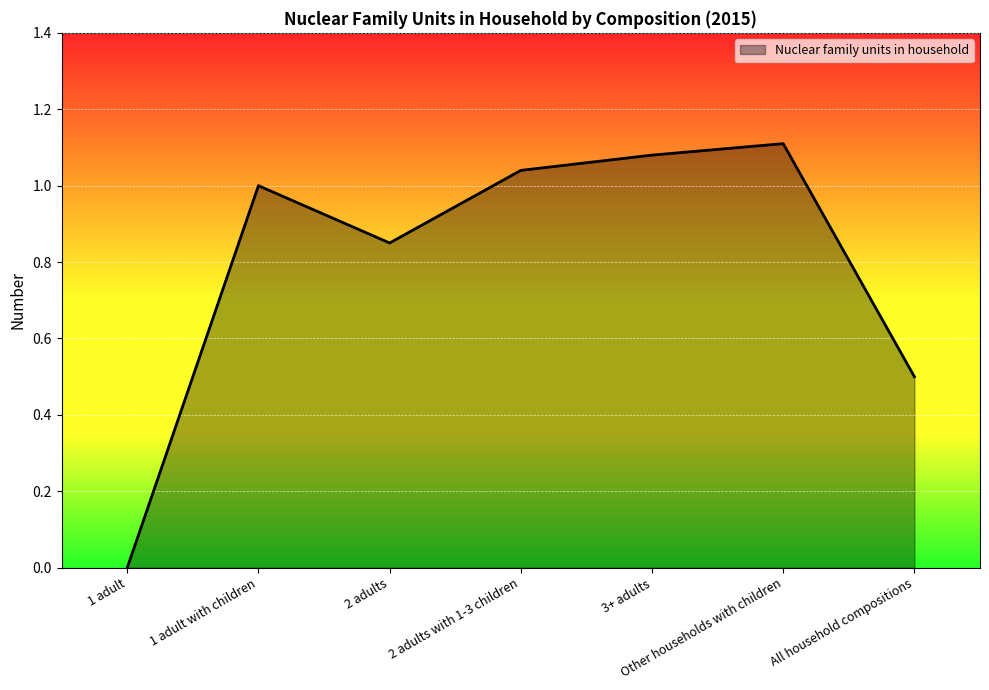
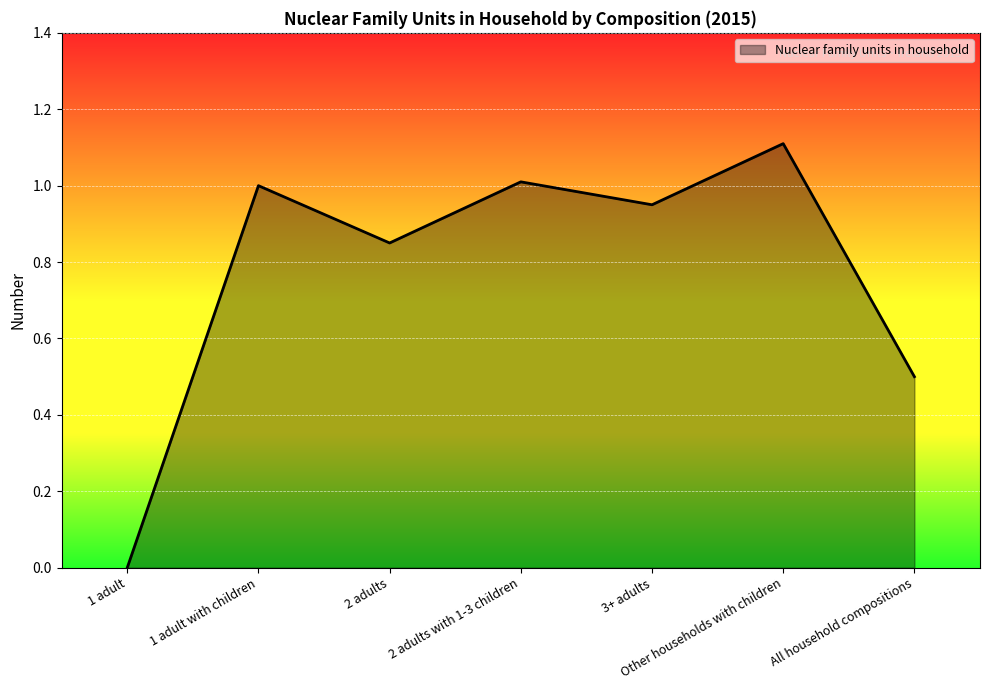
2 adults with 1-3 children: 1.04 -> 1.01
3+ adults: 1.08 -> 0.95
